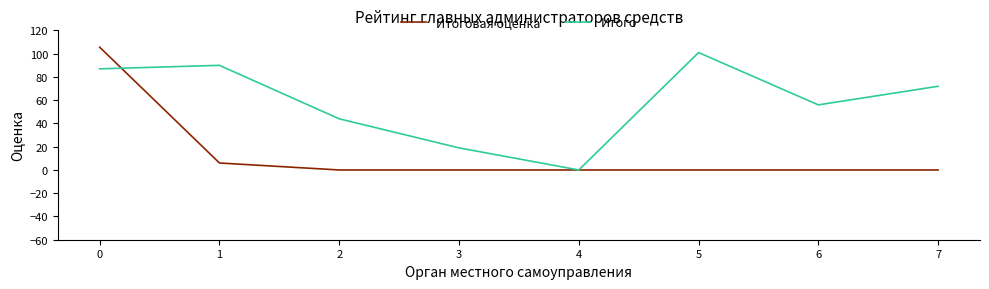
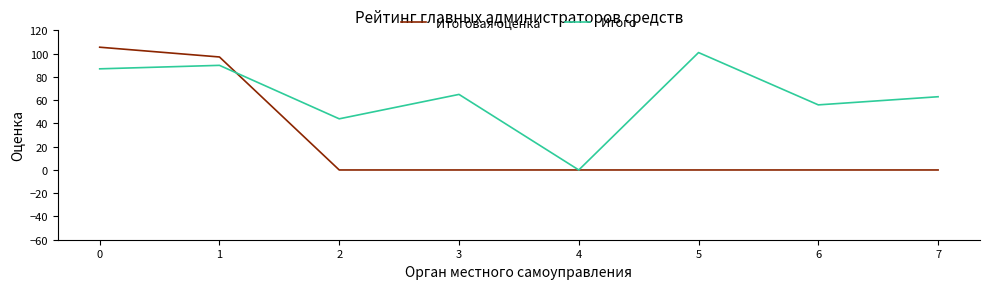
Итоговая оценка, 1: 6 -> 97
Итого, 3: 19 -> 65
Итого, 7: 72 -> 63
